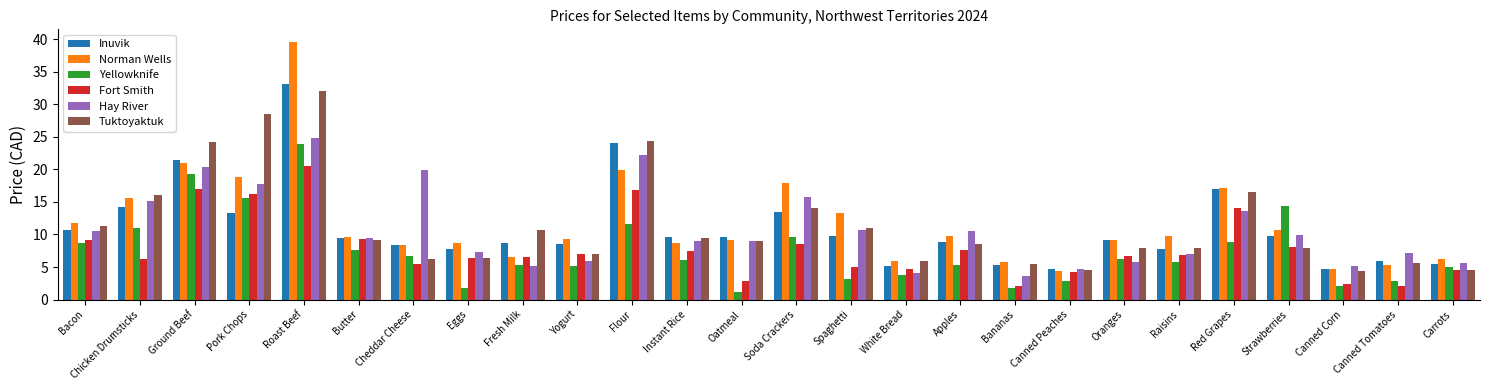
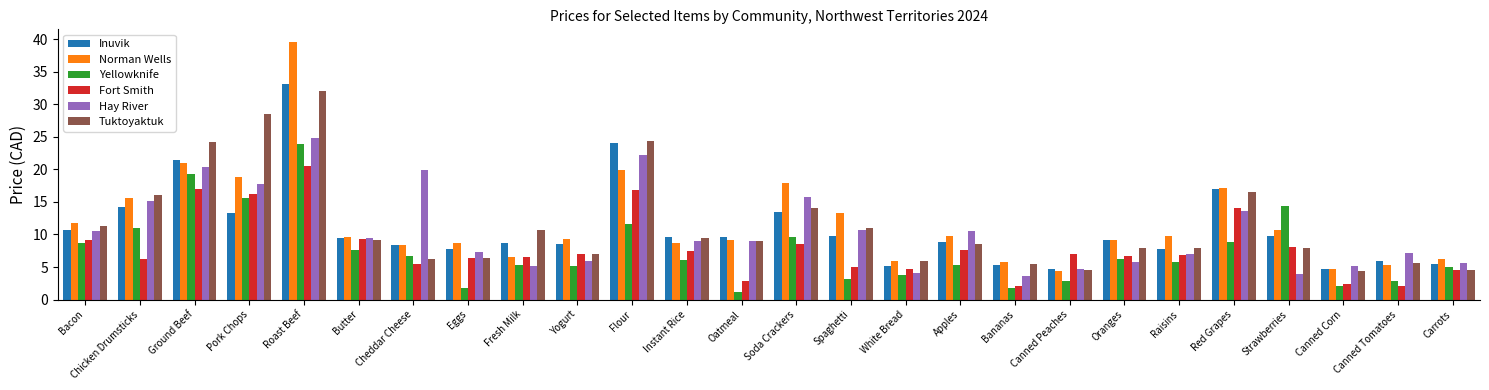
Fort Smith, Canned Peaches: 4 -> 7
Hay River, Strawberries: 10 -> 4
